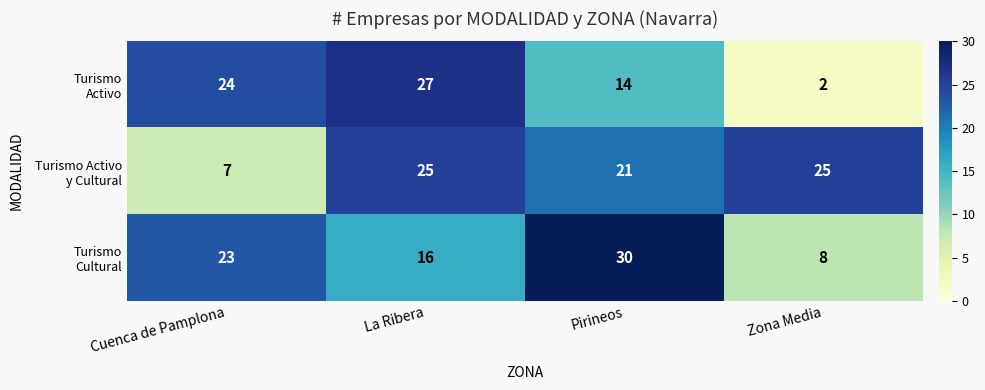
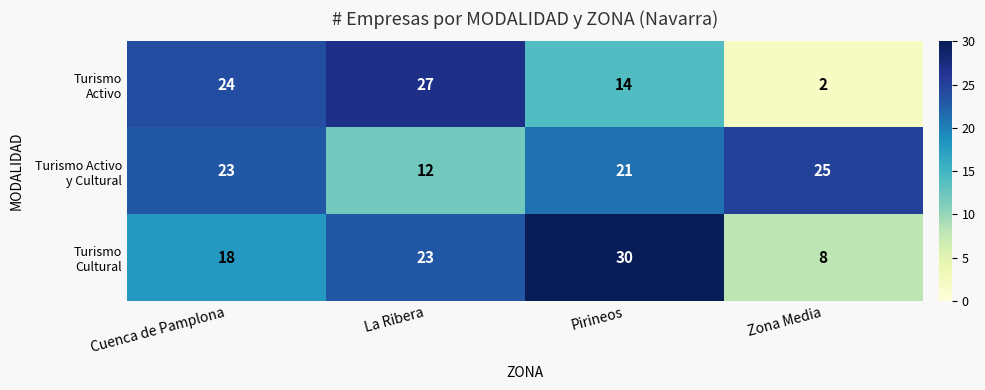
Turismo Activo y Cultural, Cuenca de Pamplona: 7 -> 23
Turismo Activo y Cultural, La Ribera: 25 -> 12
Turismo Cultural, Cuenca de Pamplona: 23 -> 18
Turismo Cultural, La Ribera: 16 -> 23
